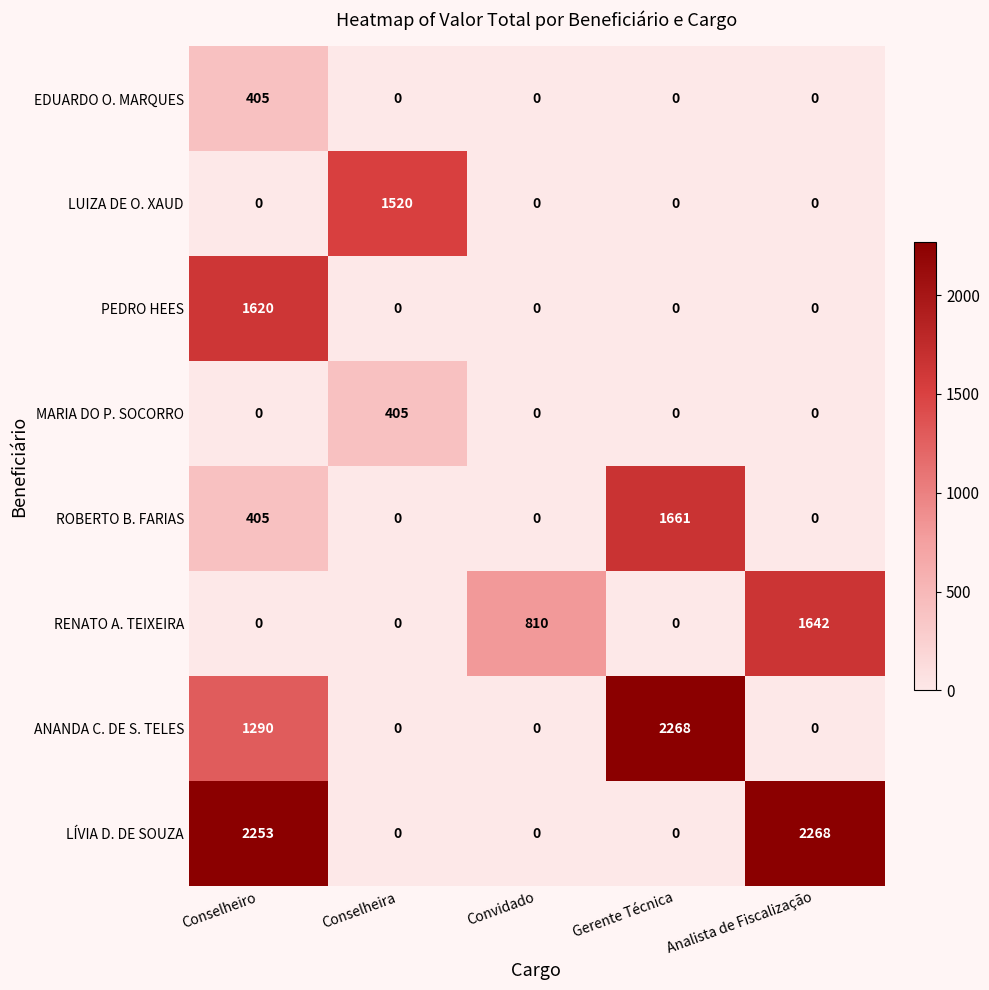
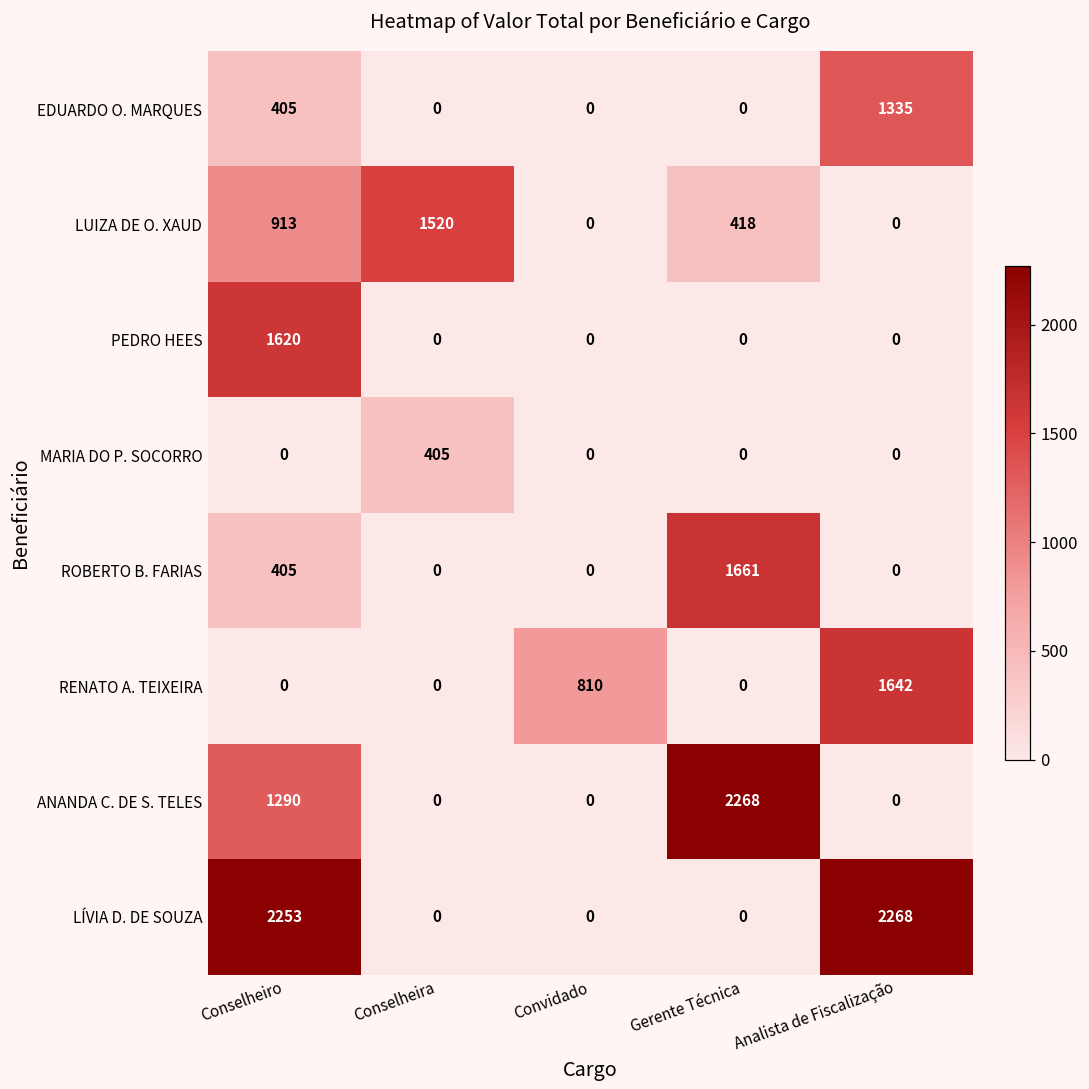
EDUARDO O. MARQUES, Analista de Fiscalização: 0 -> 1335
LUIZA DE O. XAUD, Conselheiro: 0 -> 913
LUIZA DE O. XAUD, Gerente Técnica: 0 -> 418
